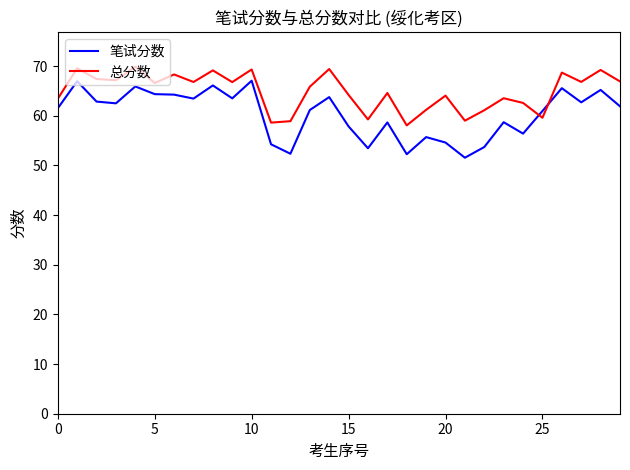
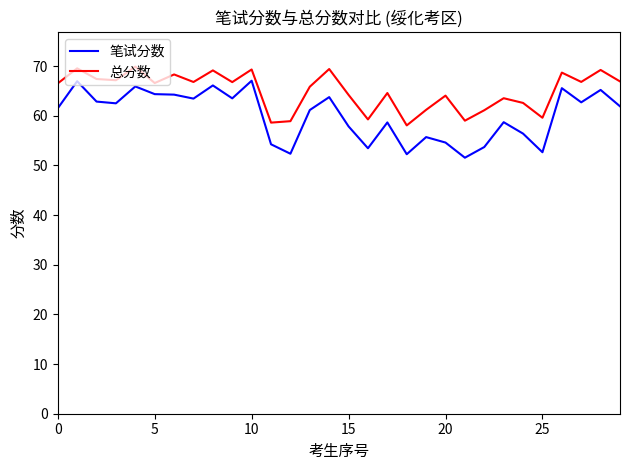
总分数, 0: 63 -> 67
笔试分数, 25: 61 -> 53
